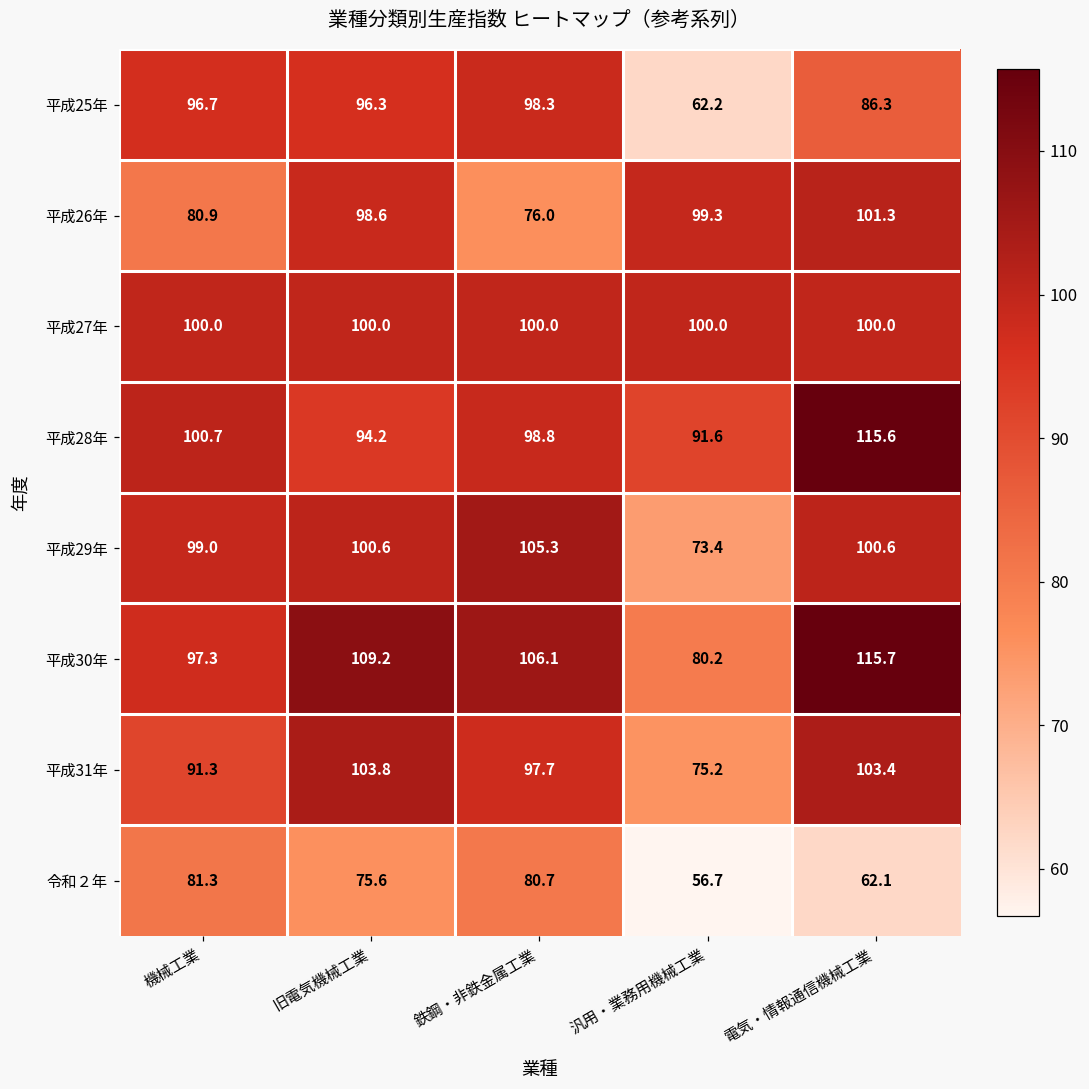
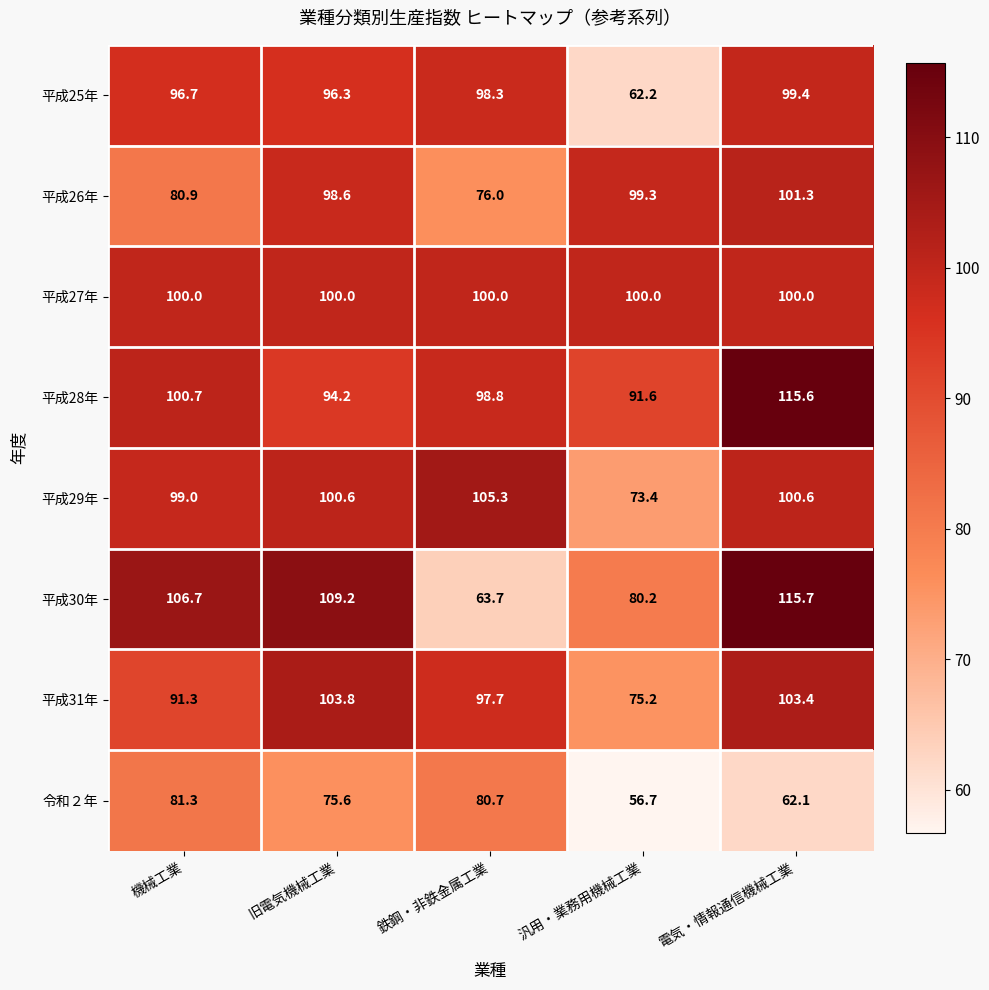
平成25年, 電気・情報通信機械工業: 86.3 -> 99.4
平成30年, 機械工業: 97.3 -> 106.7
平成30年, 鉄鋼・非鉄金属工業: 106.1 -> 63.7
